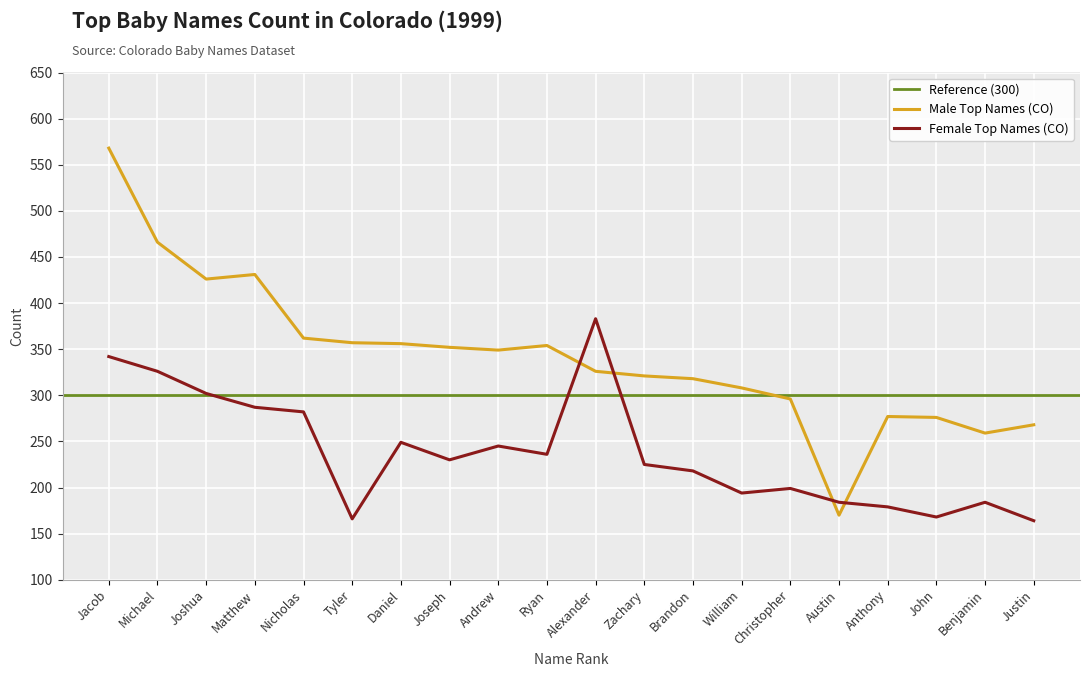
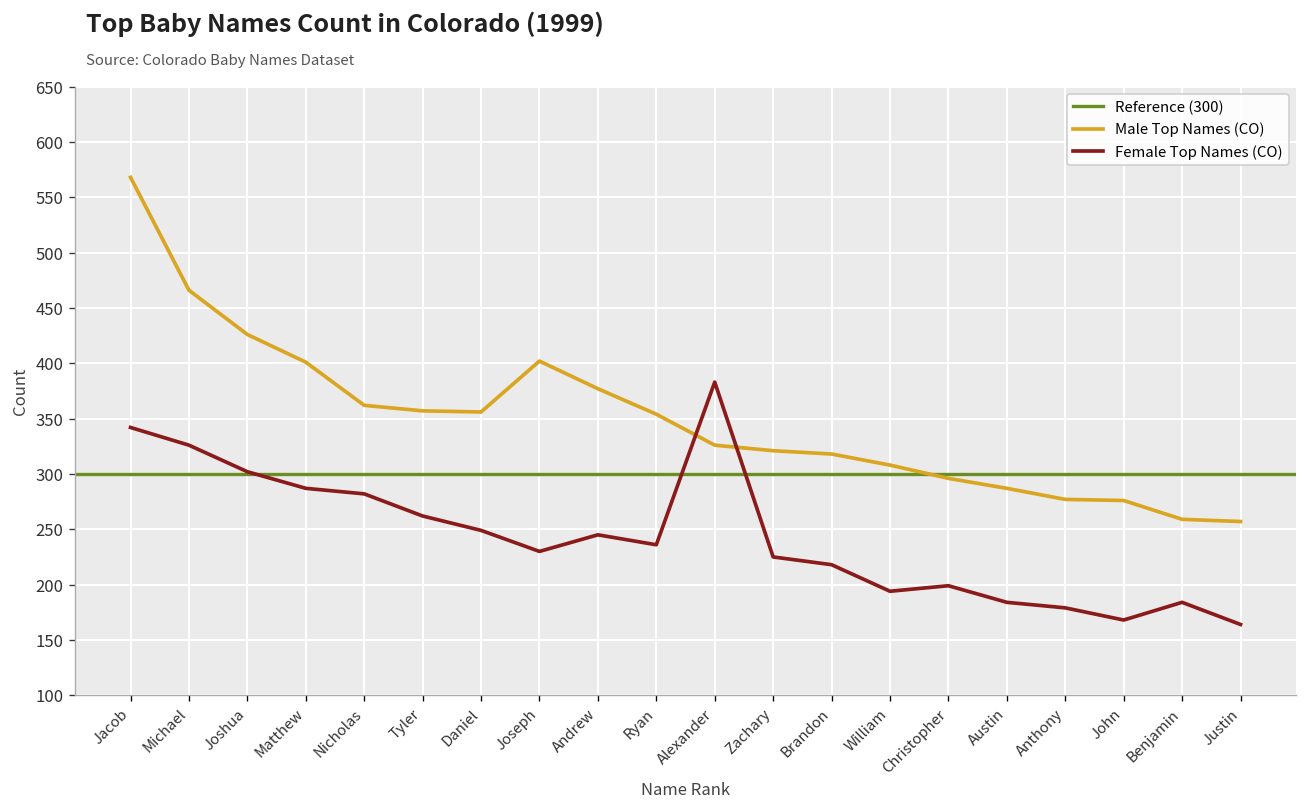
Male Top Names (CO), Matthew: 430 -> 400
Female Top Names (CO), Tyler: 170 -> 260
Male Top Names (CO), Joseph: 350 -> 400
Male Top Names (CO), Andrew: 350 -> 380
Male Top Names (CO), Austin: 170 -> 290
Male Top Names (CO), Justin: 270 -> 260
